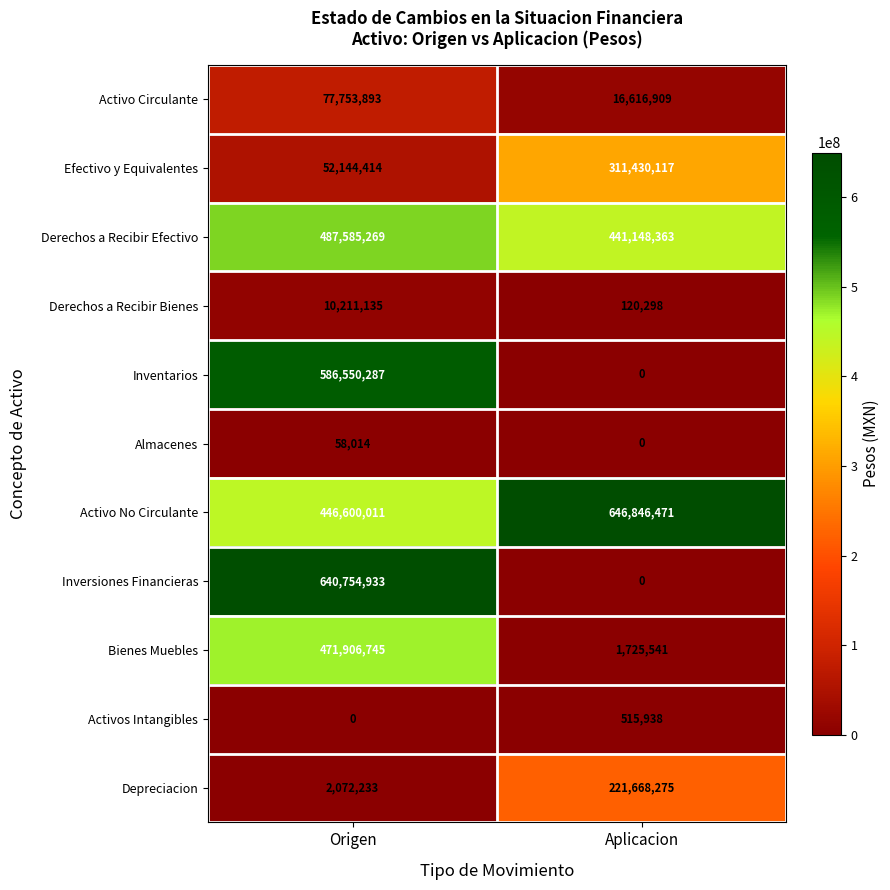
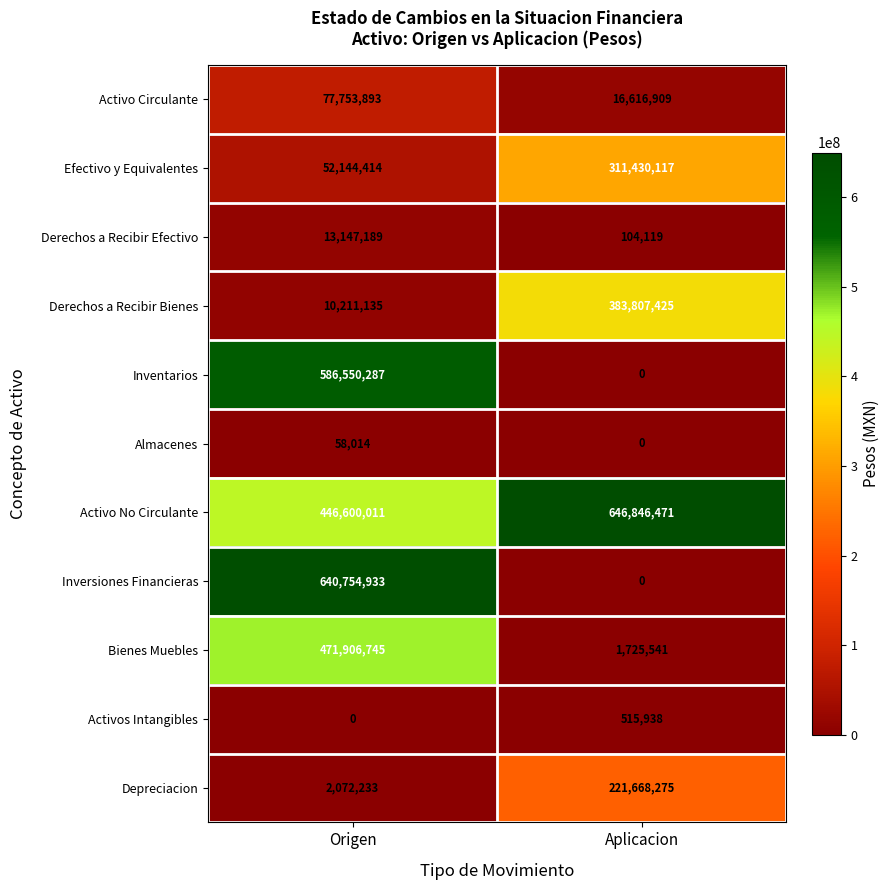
Derechos a Recibir Efectivo, Origen: 487,585,269 -> 13,147,189
Derechos a Recibir Efectivo, Aplicacion: 441,148,363 -> 104,119
Derechos a Recibir Bienes, Aplicacion: 120,298 -> 383,807,425
